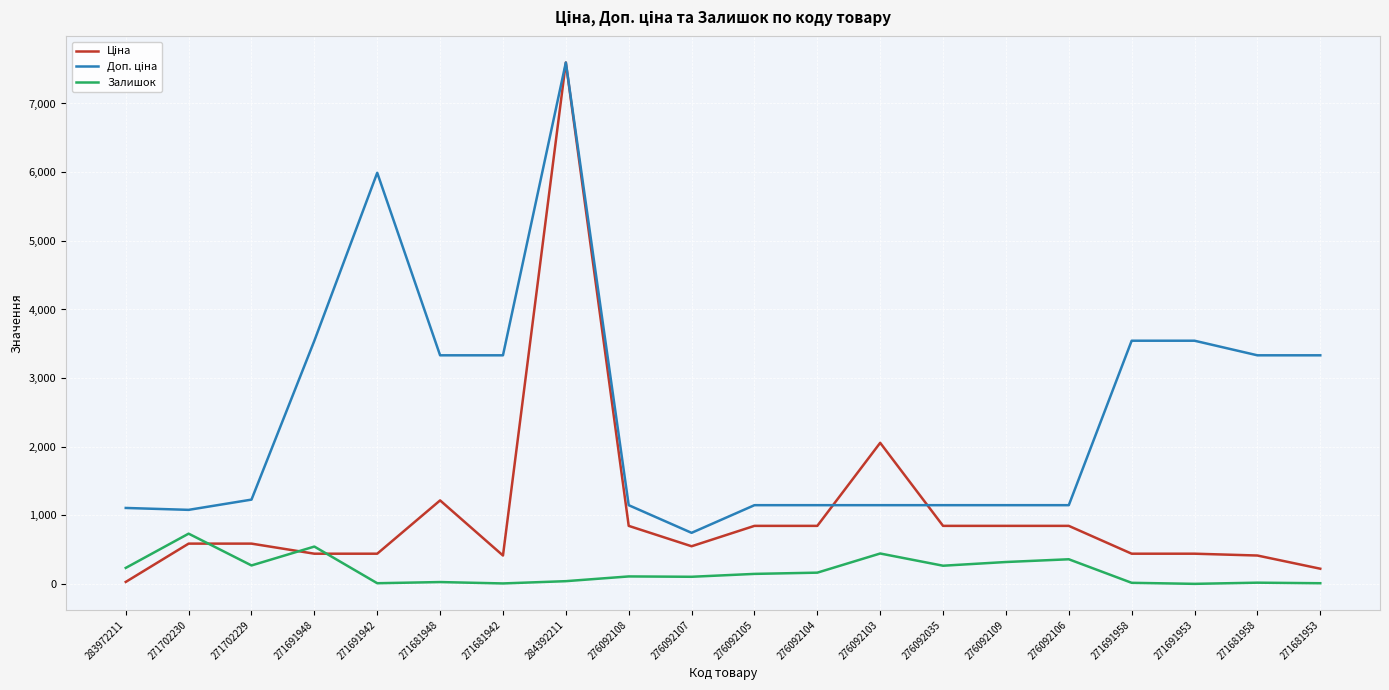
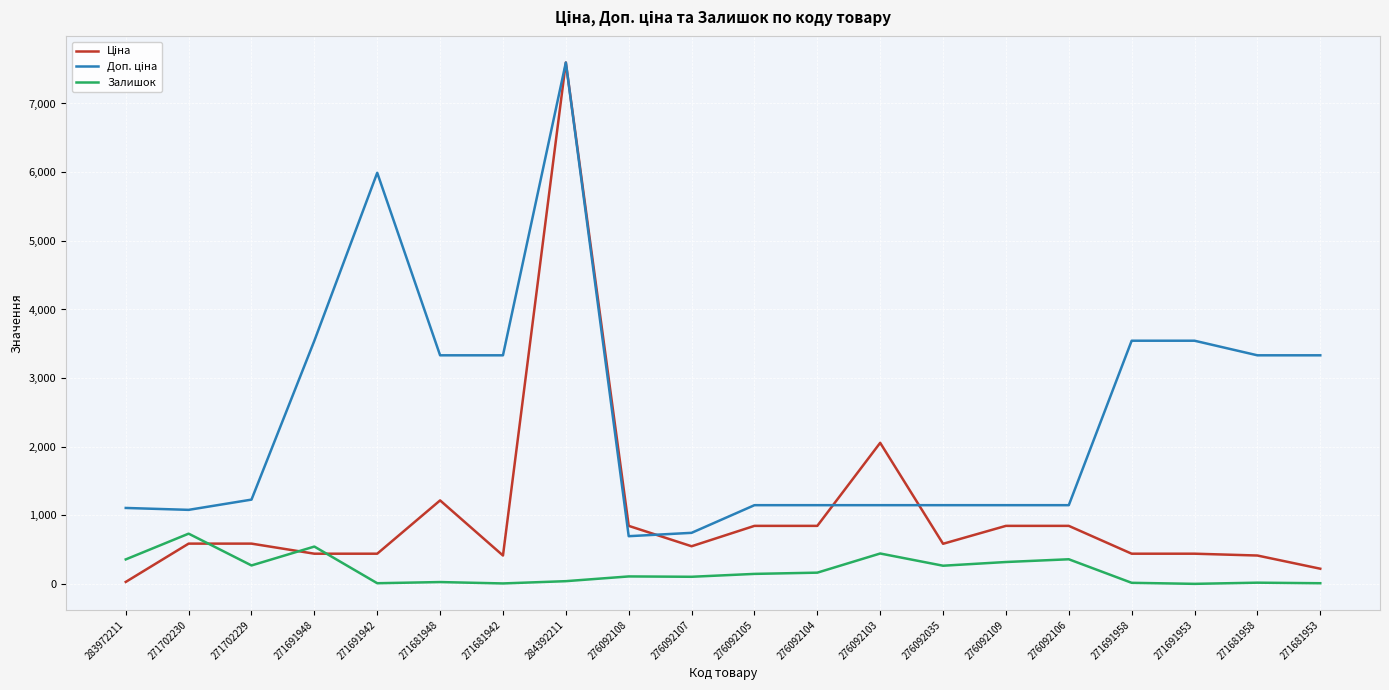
Залишок, 283972211: 200 -> 400
Доп. ціна, 276092108: 1,100 -> 700
Ціна, 276092035: 800 -> 600
